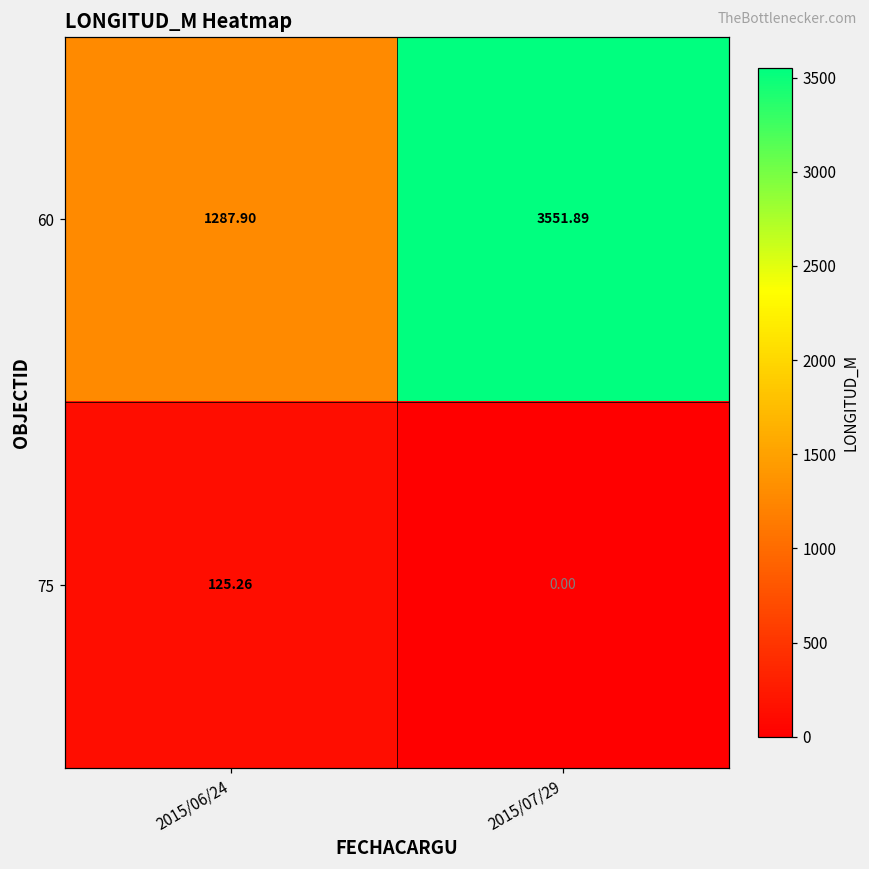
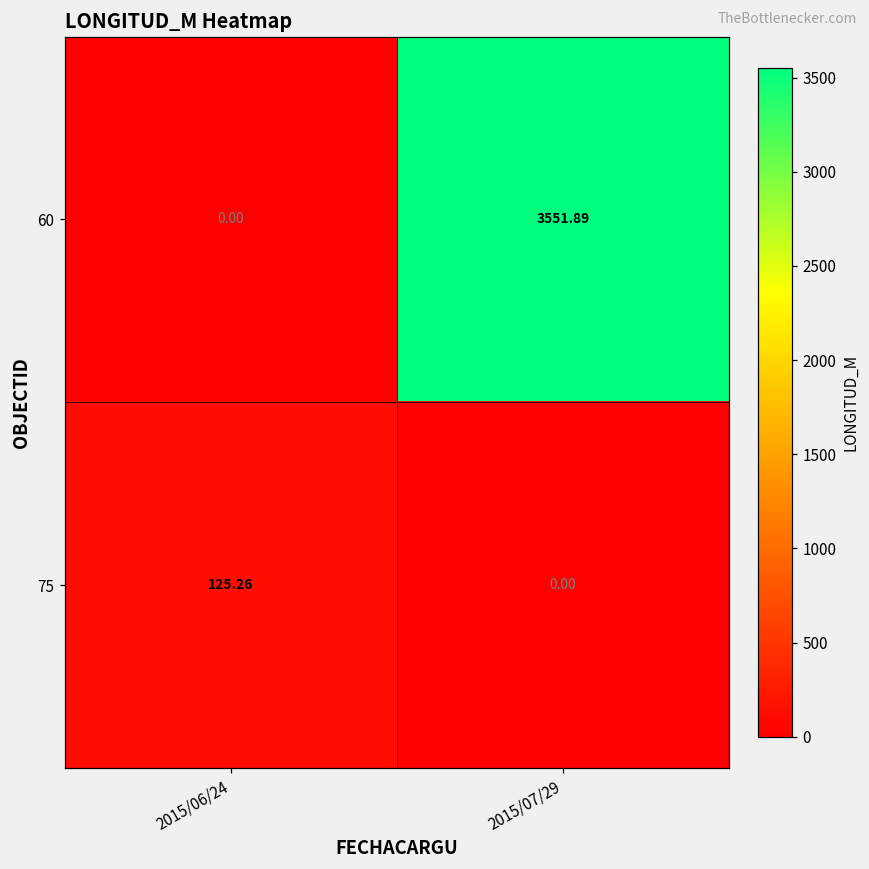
60, 2015/06/24: 1287.90 -> 0.00
